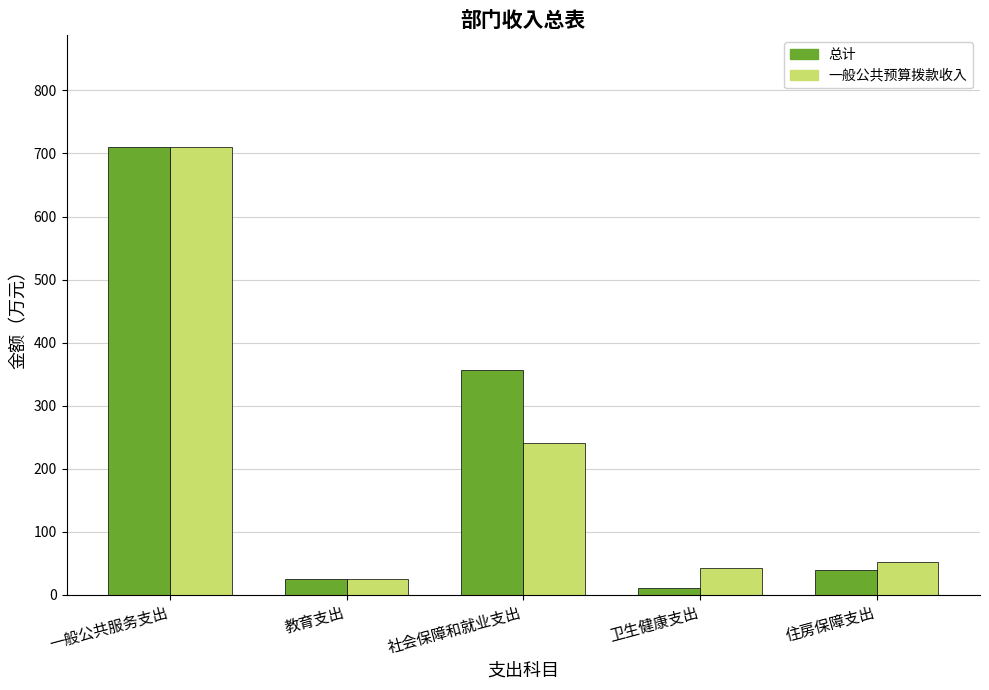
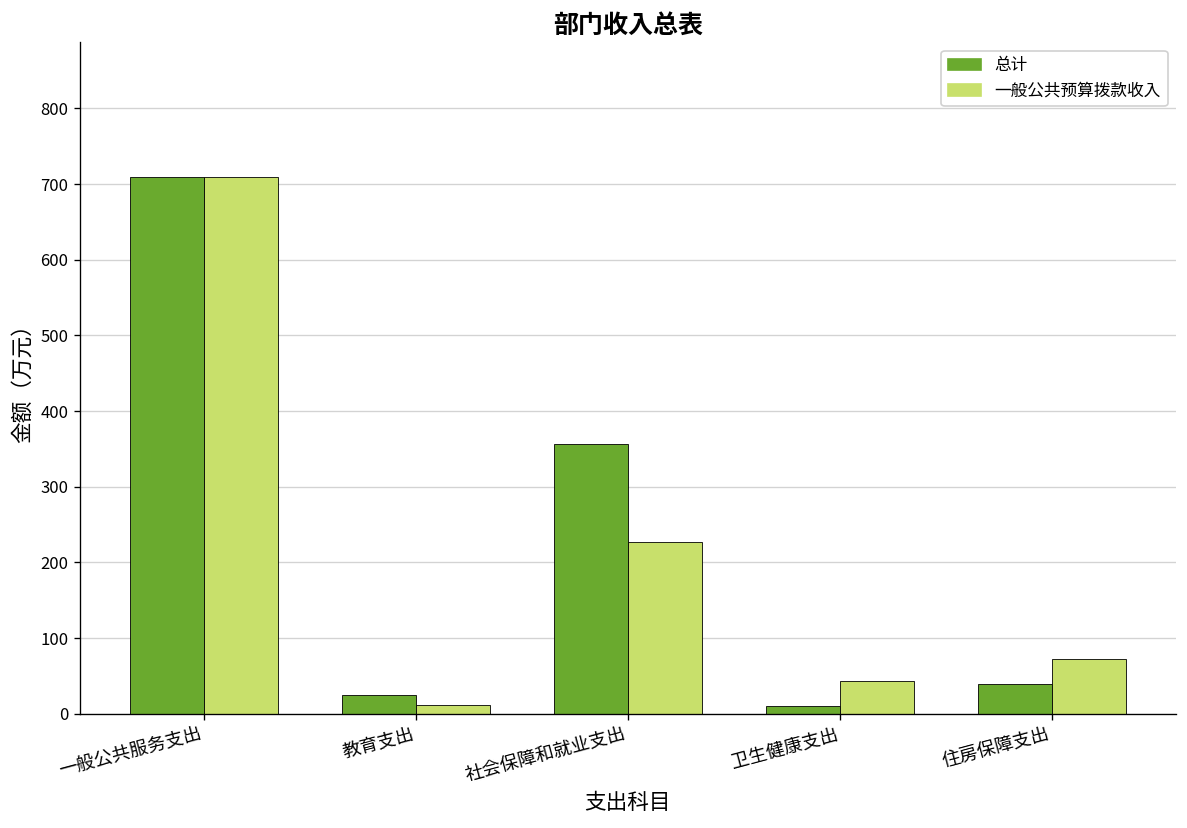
一般公共预算拨款收入, 教育支出: 30 -> 10
一般公共预算拨款收入, 社会保障和就业支出: 240 -> 230
一般公共预算拨款收入, 住房保障支出: 50 -> 70
